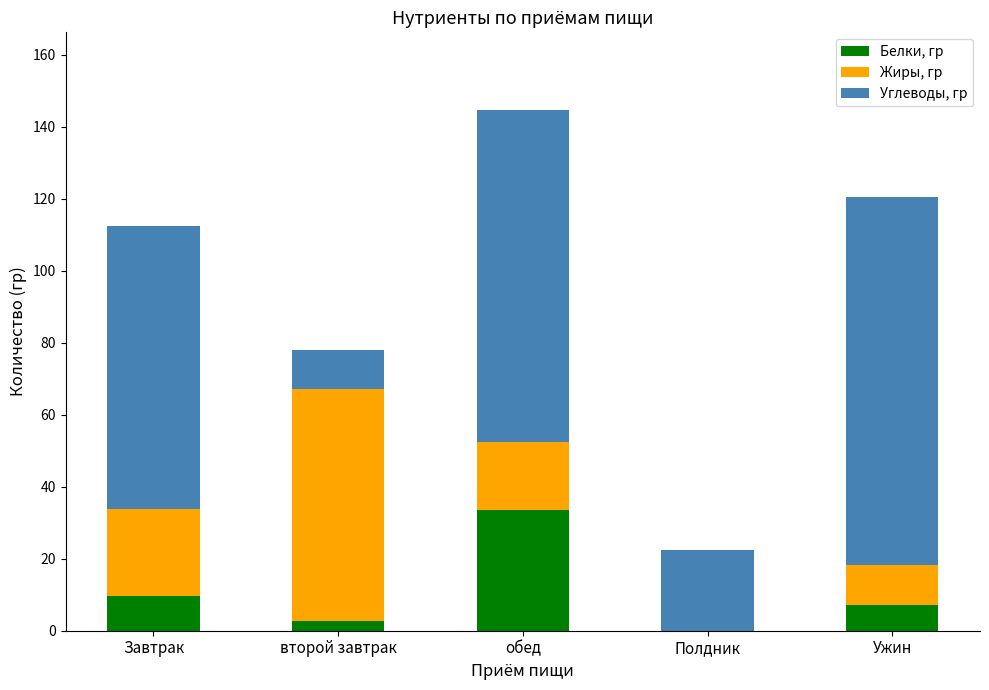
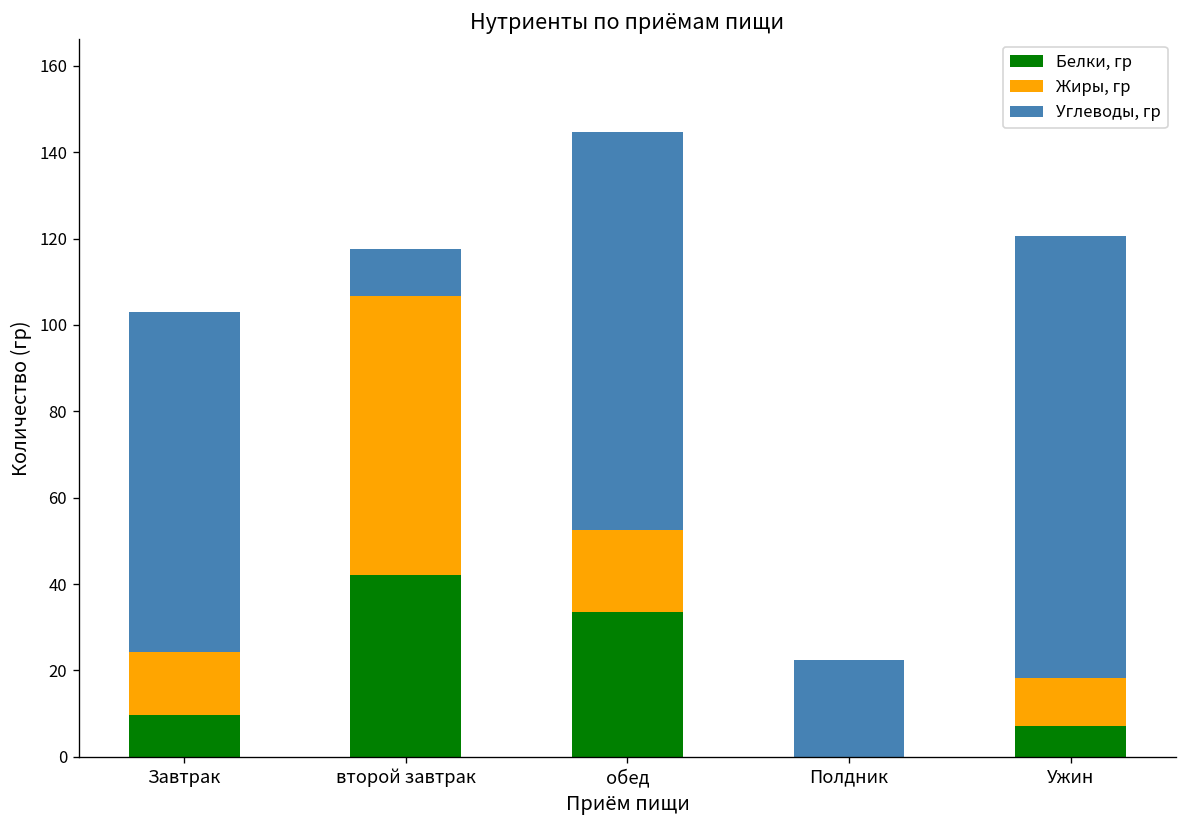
Жиры, гр, Завтрак: 24 -> 15
Белки, гр, второй завтрак: 3 -> 42
